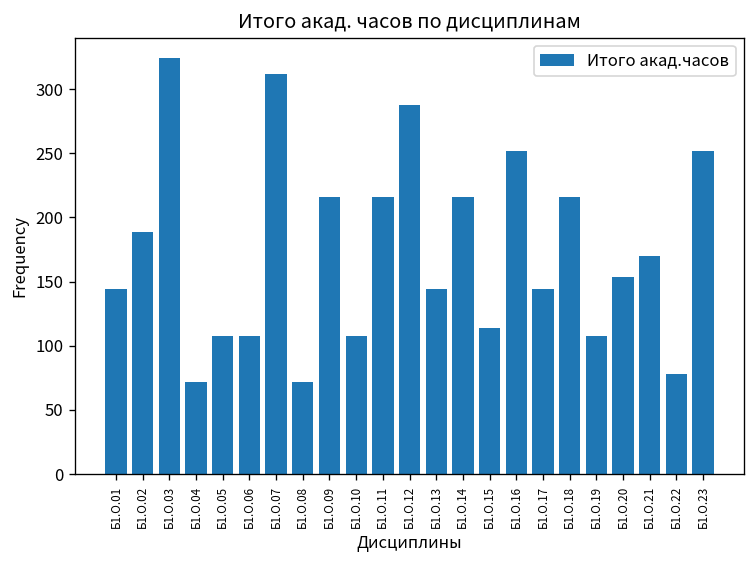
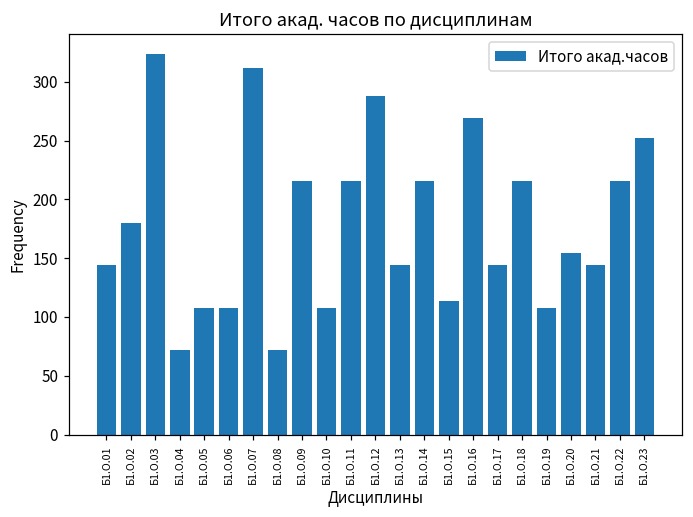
Б1.О.02: 189 -> 180
Б1.О.16: 252 -> 269
Б1.О.21: 170 -> 144
Б1.О.22: 78 -> 216
